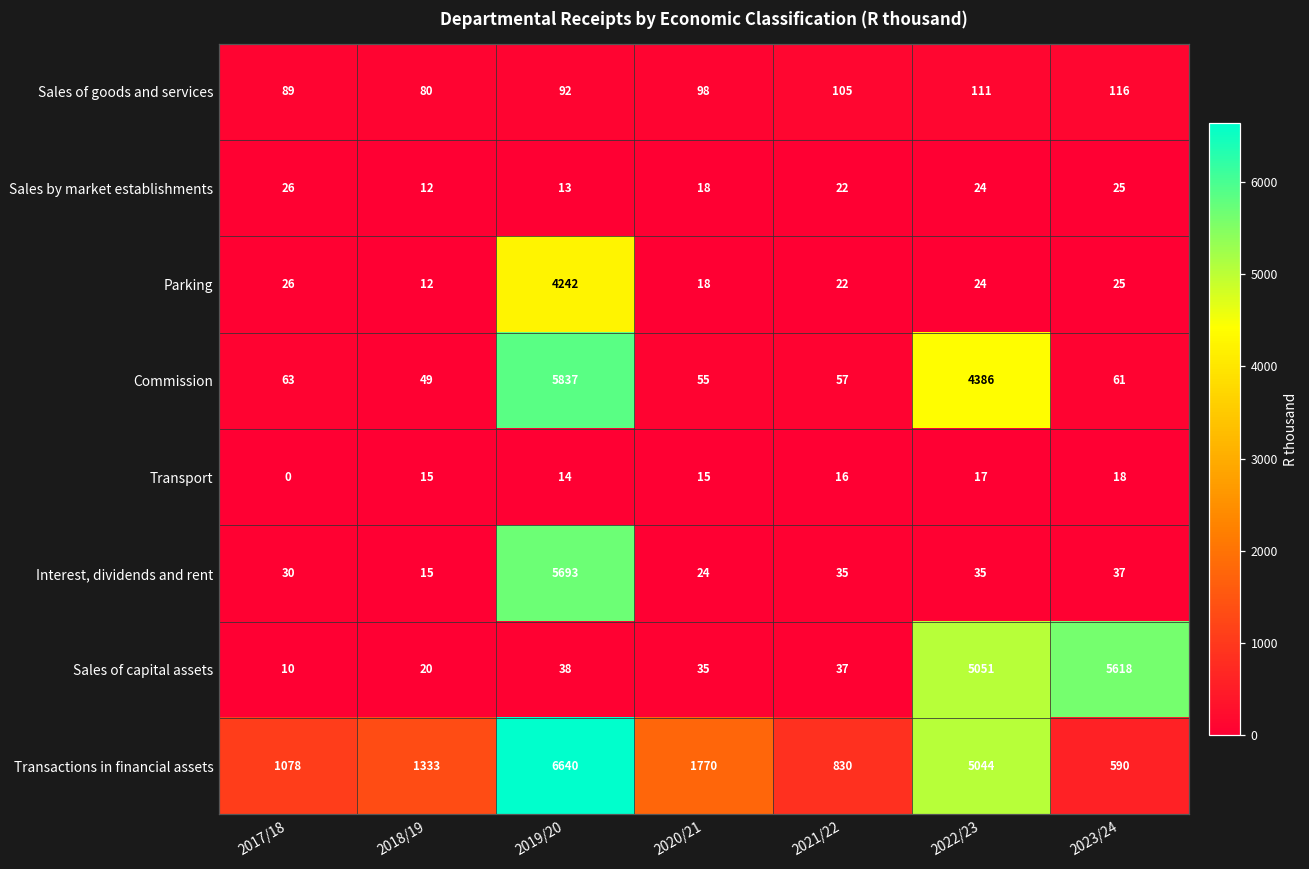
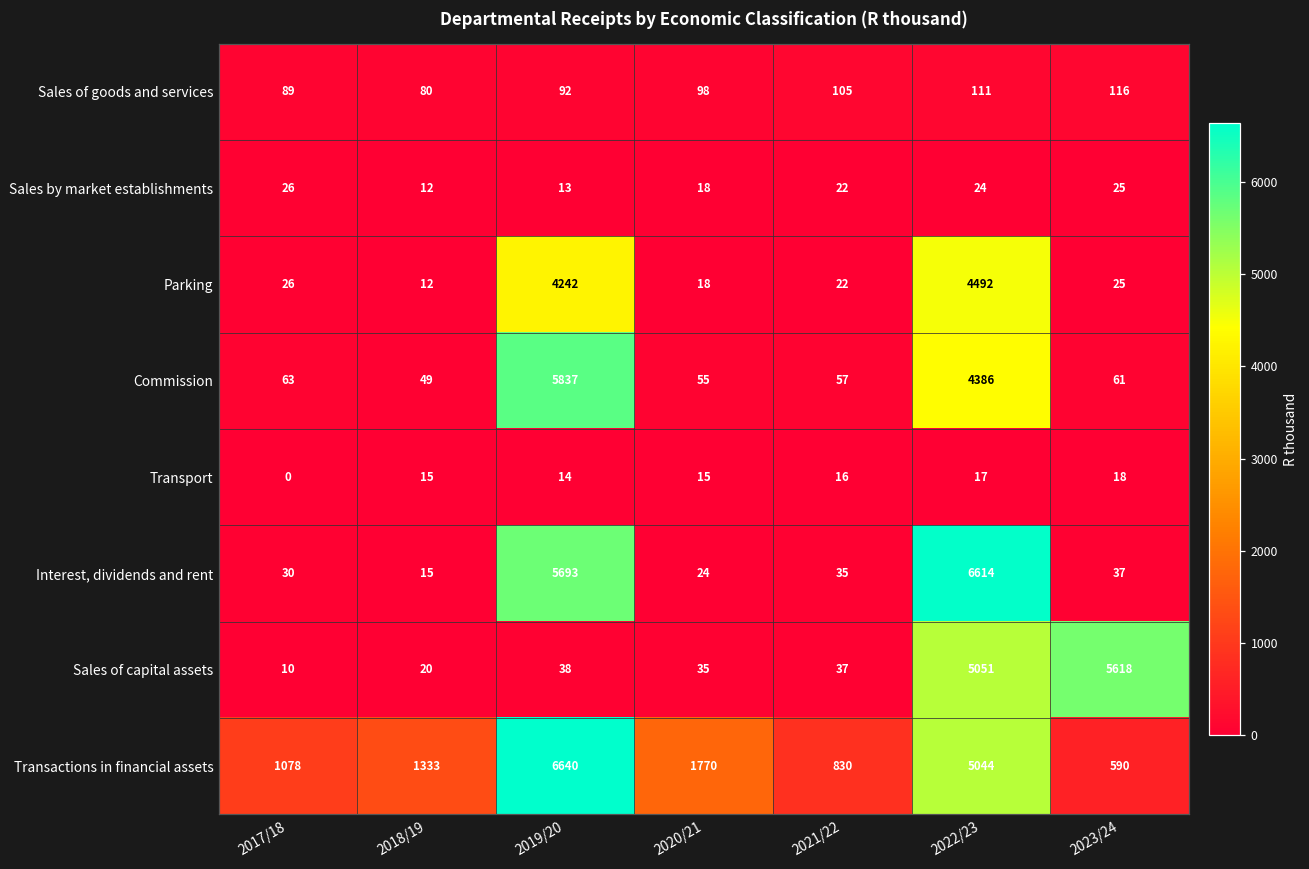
Parking, 2022/23: 24 -> 4492
Interest, dividends and rent, 2022/23: 35 -> 6614
